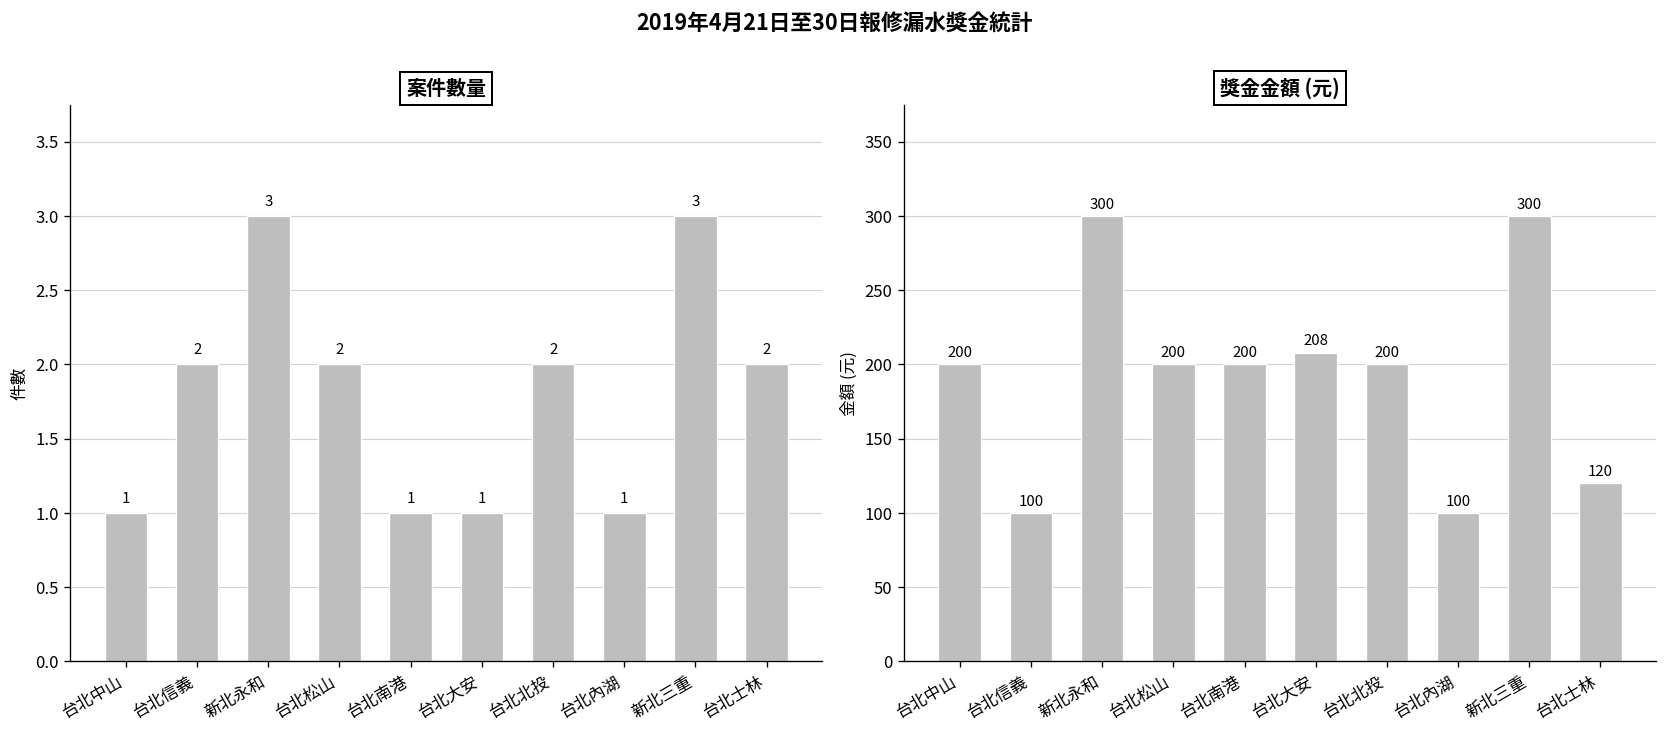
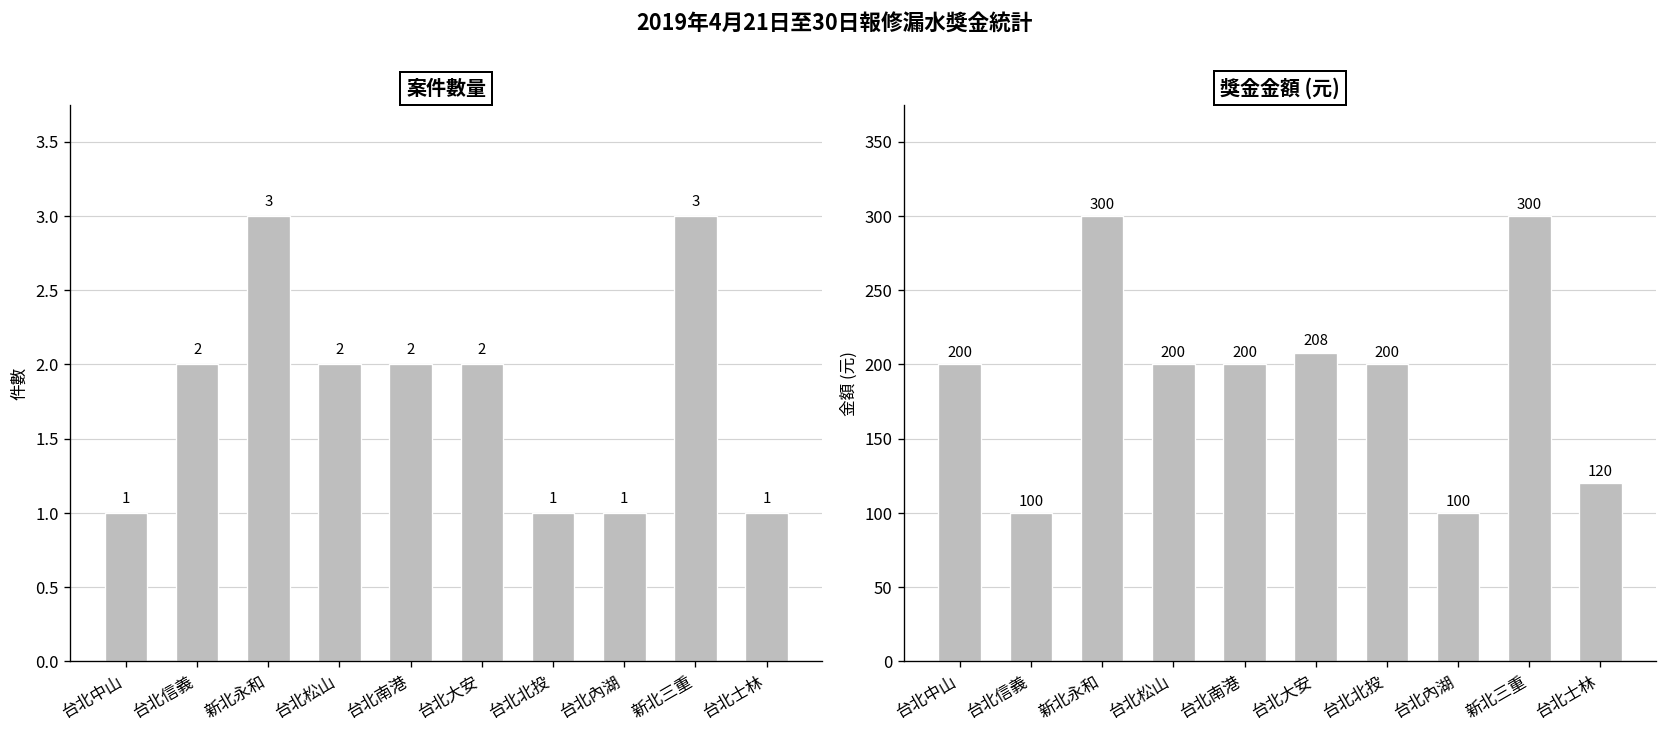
案件數量, 台北南港: 1 -> 2
案件數量, 台北大安: 1 -> 2
案件數量, 台北北投: 2 -> 1
案件數量, 台北士林: 2 -> 1
